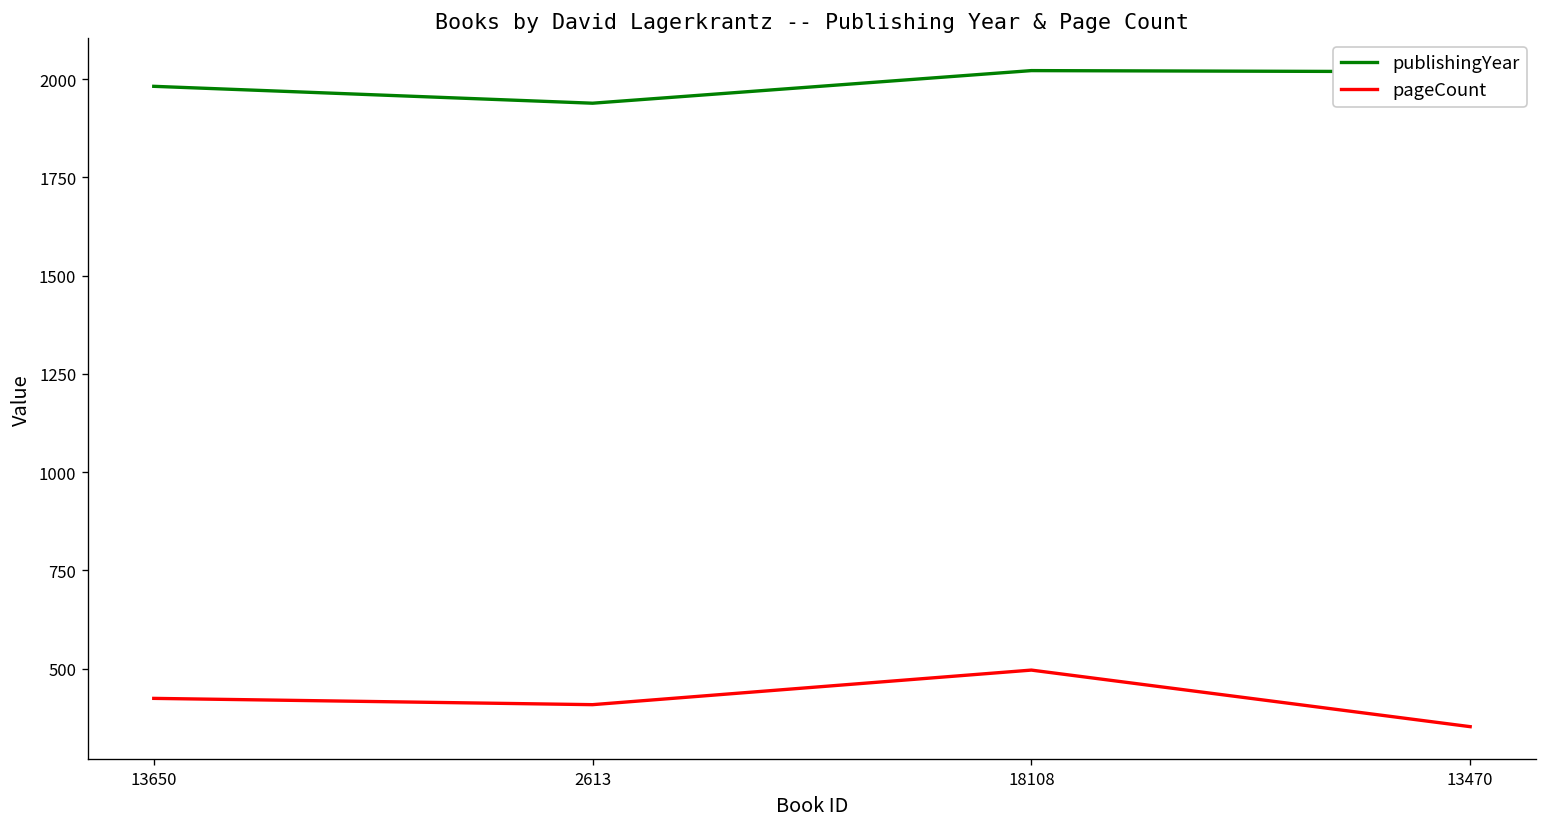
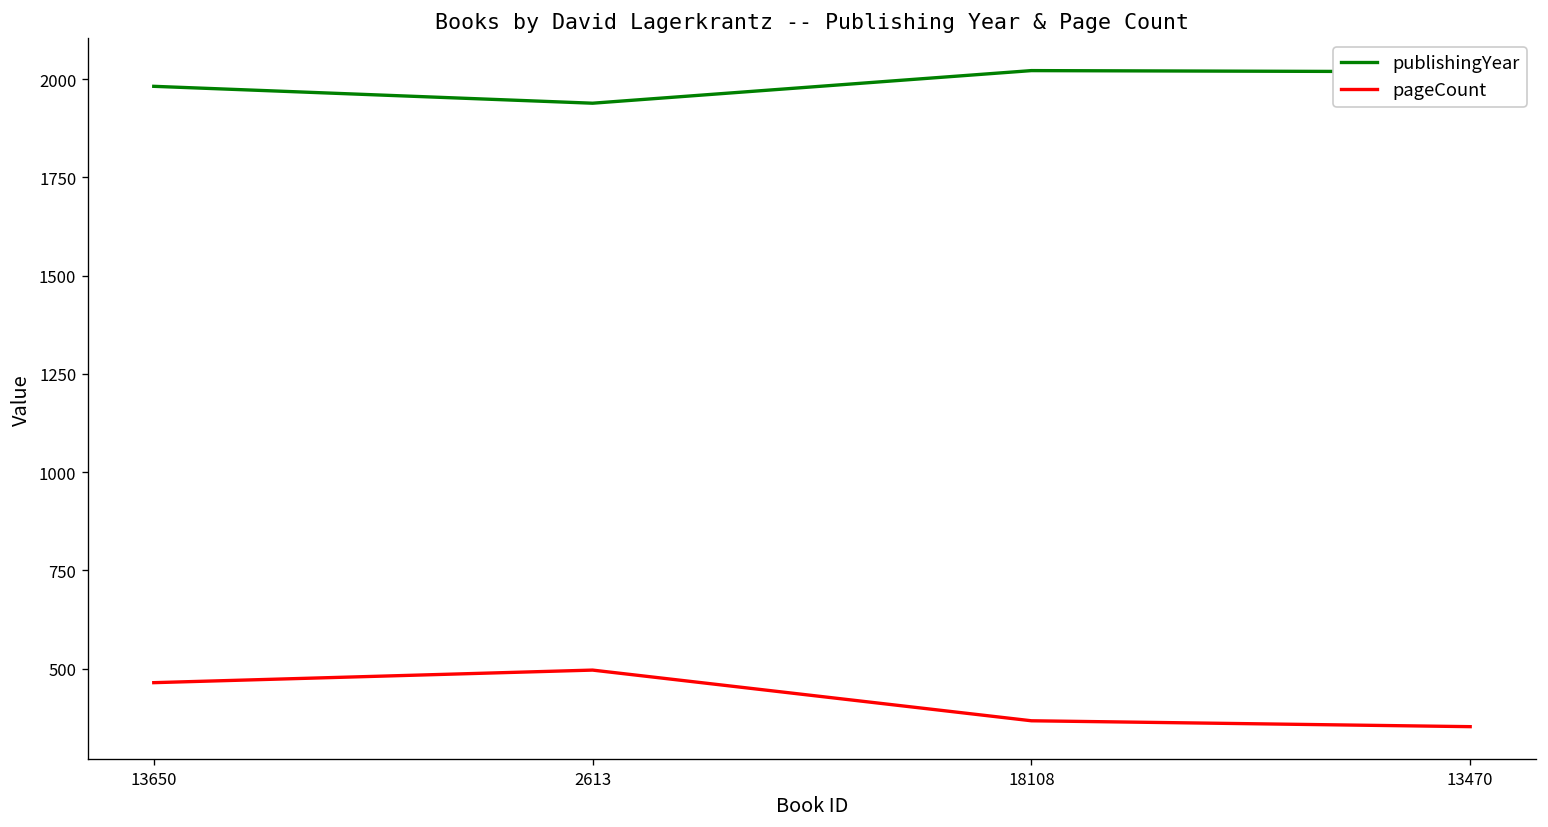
pageCount, 13650: 420 -> 460
pageCount, 2613: 410 -> 500
pageCount, 18108: 500 -> 370
